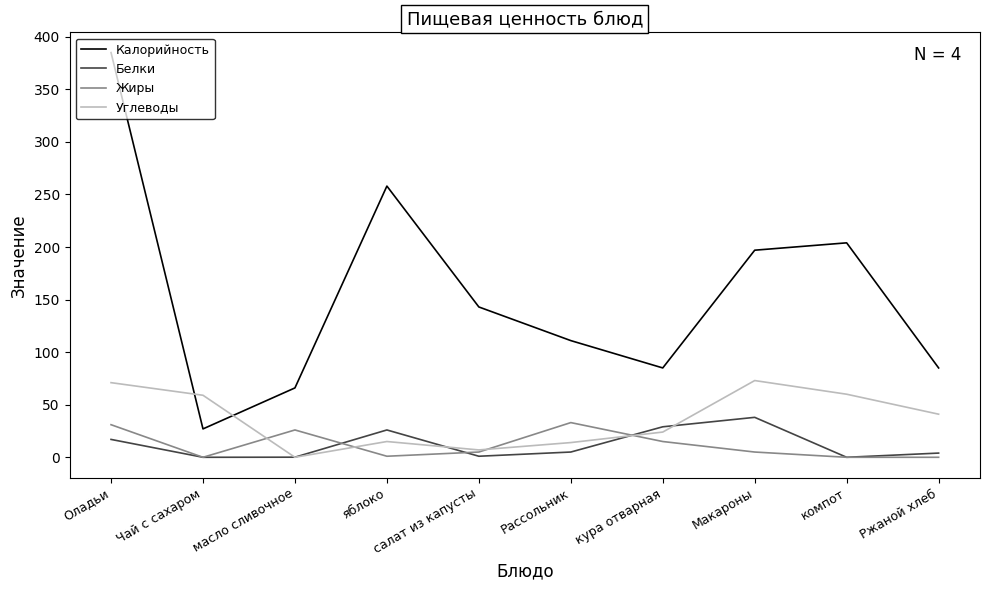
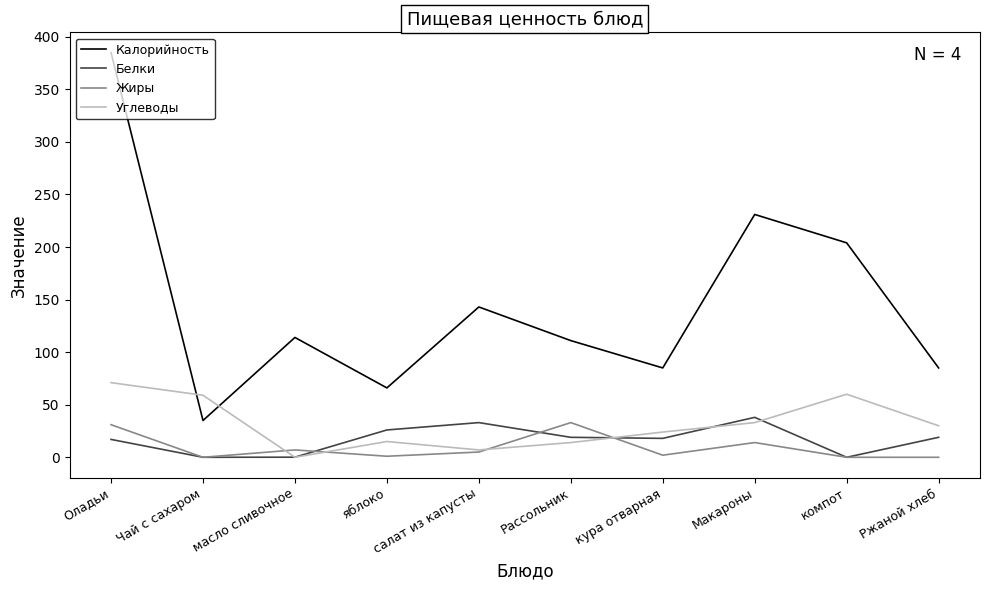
Калорийность, Чай с сахаром: 27 -> 35
Калорийность, масло сливочное: 66 -> 114
Жиры, масло сливочное: 26 -> 7
Калорийность, яблоко: 258 -> 66
Белки, салат из капусты: 1 -> 33
Белки, Рассольник: 5 -> 19
Белки, кура отварная: 29 -> 18
Жиры, кура отварная: 15 -> 2
Калорийность, Макароны: 197 -> 231
Жиры, Макароны: 5 -> 14
Углеводы, Макароны: 73 -> 33
Белки, Ржаной хлеб: 4 -> 19
Углеводы, Ржаной хлеб: 41 -> 30
